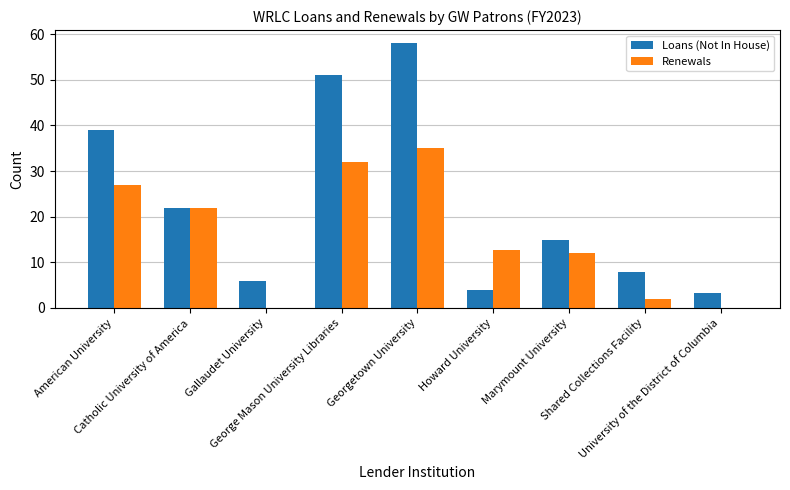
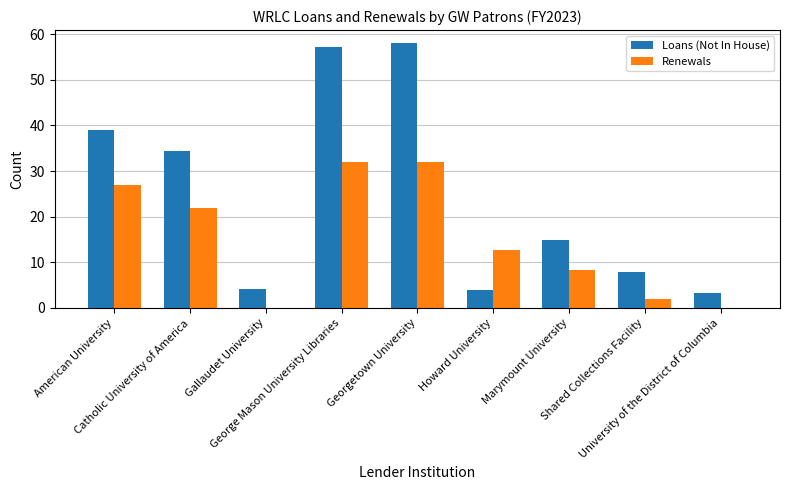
Loans (Not In House), Catholic University of America: 22 -> 35
Loans (Not In House), Gallaudet University: 6 -> 4
Loans (Not In House), George Mason University Libraries: 51 -> 57
Renewals, Georgetown University: 35 -> 32
Renewals, Marymount University: 12 -> 8
